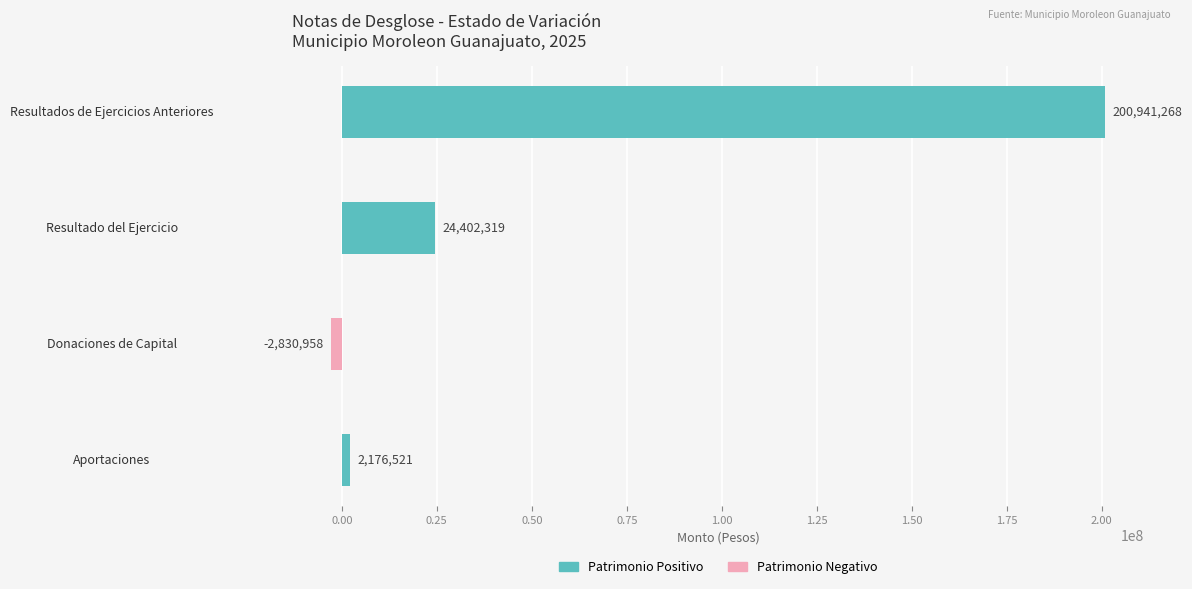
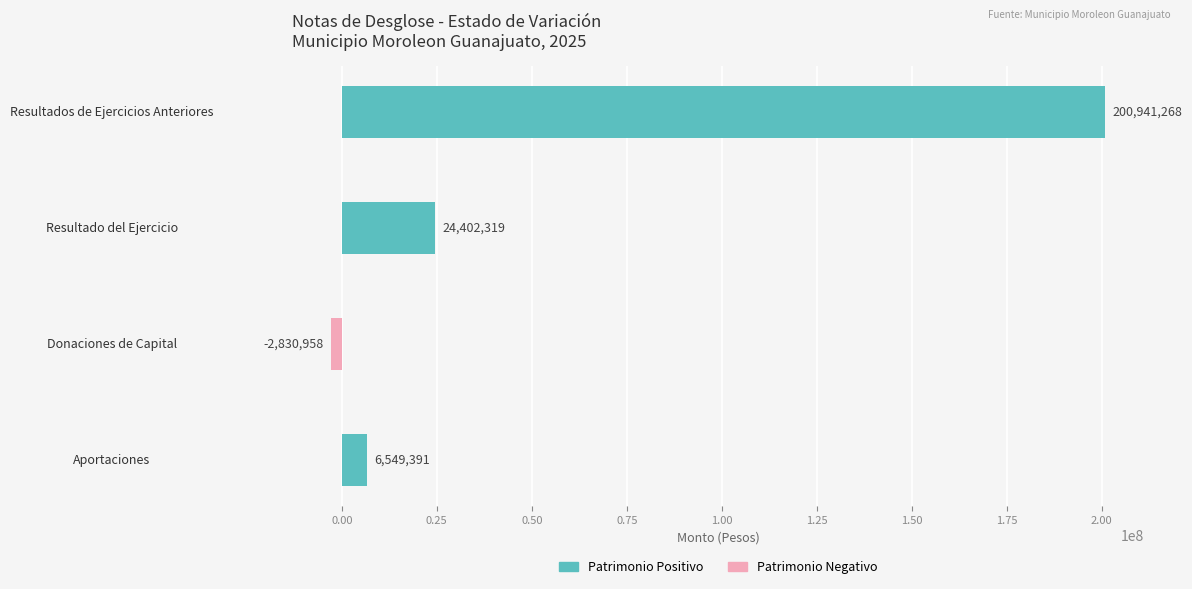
Patrimonio Positivo, Aportaciones: 2,176,521 -> 6,549,391
